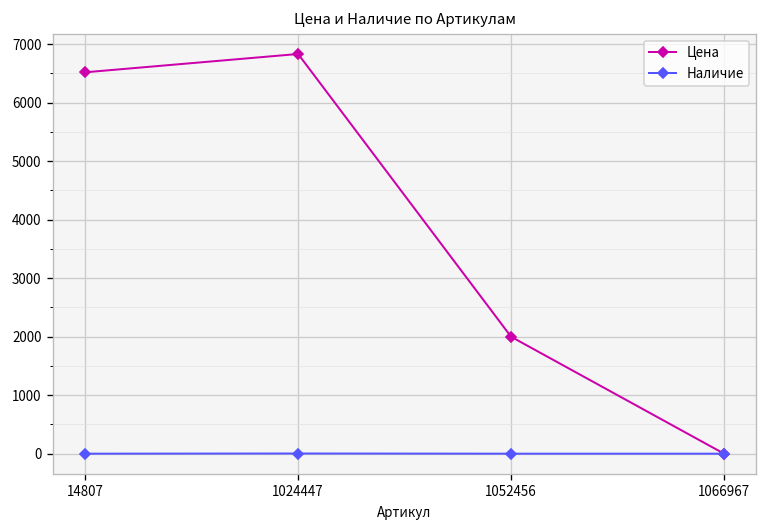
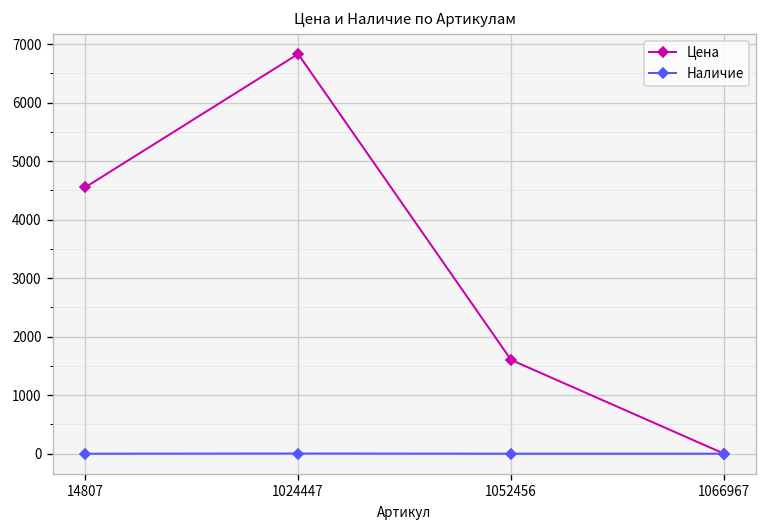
Цена, 14807: 6500 -> 4600
Цена, 1052456: 2000 -> 1600
